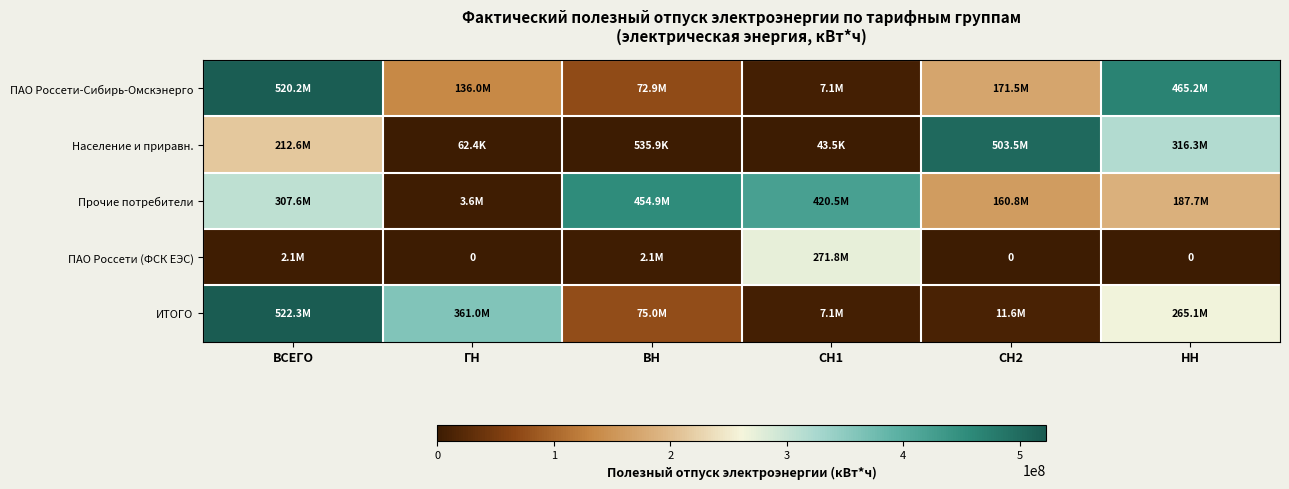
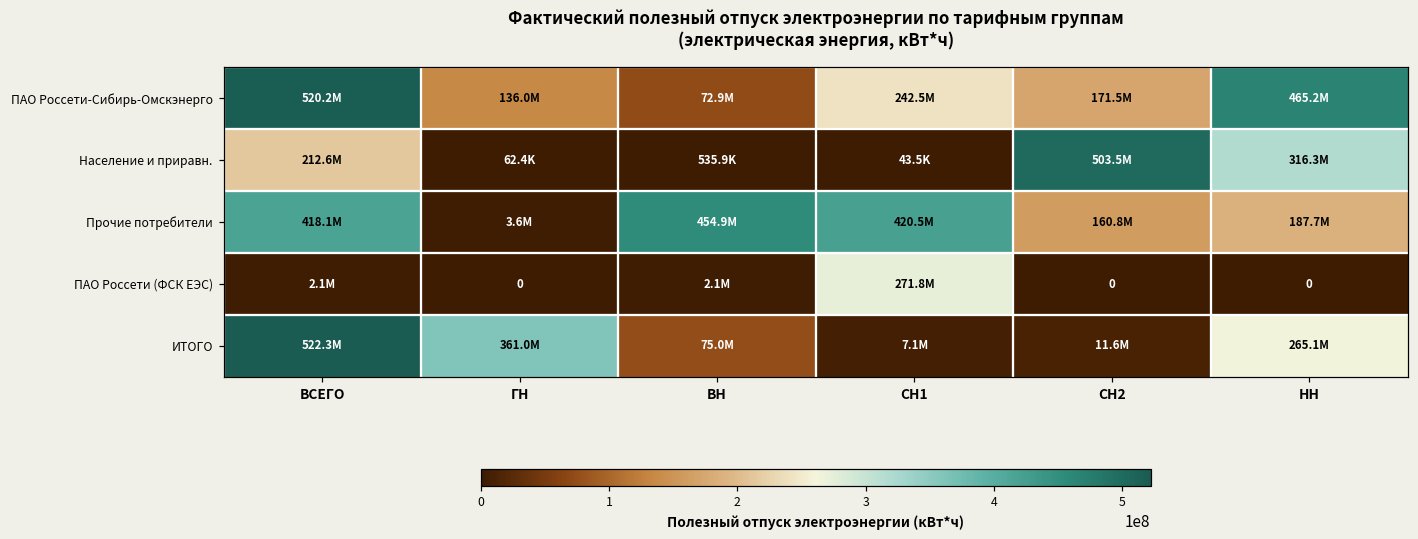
ПАО Россети-Сибирь-Омскэнерго, СН1: 7.1M -> 242.5M
Прочие потребители, ВСЕГО: 307.6M -> 418.1M
